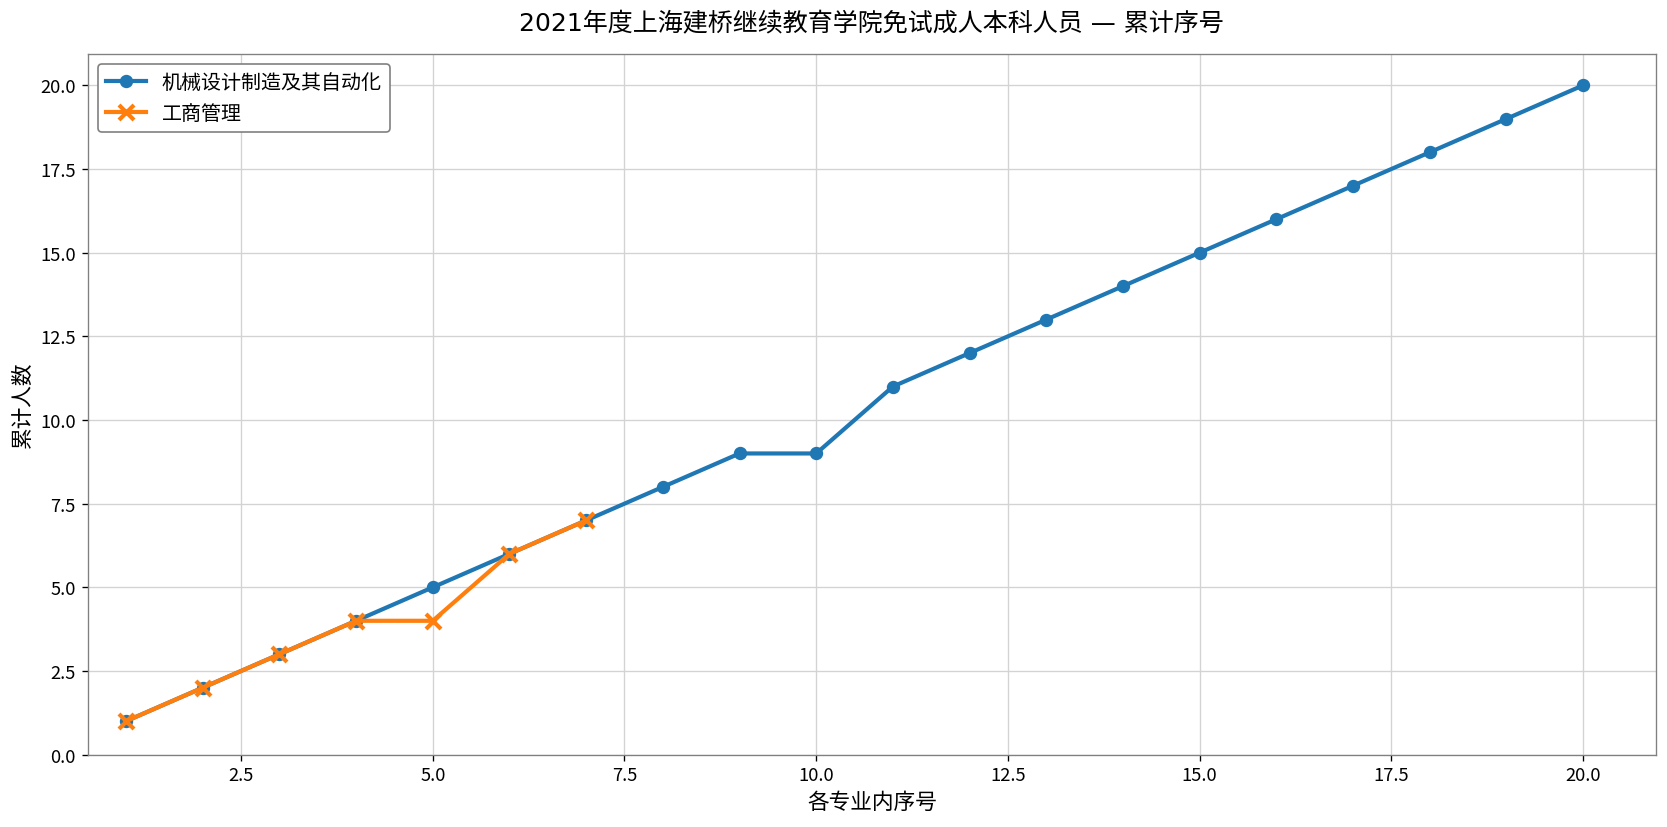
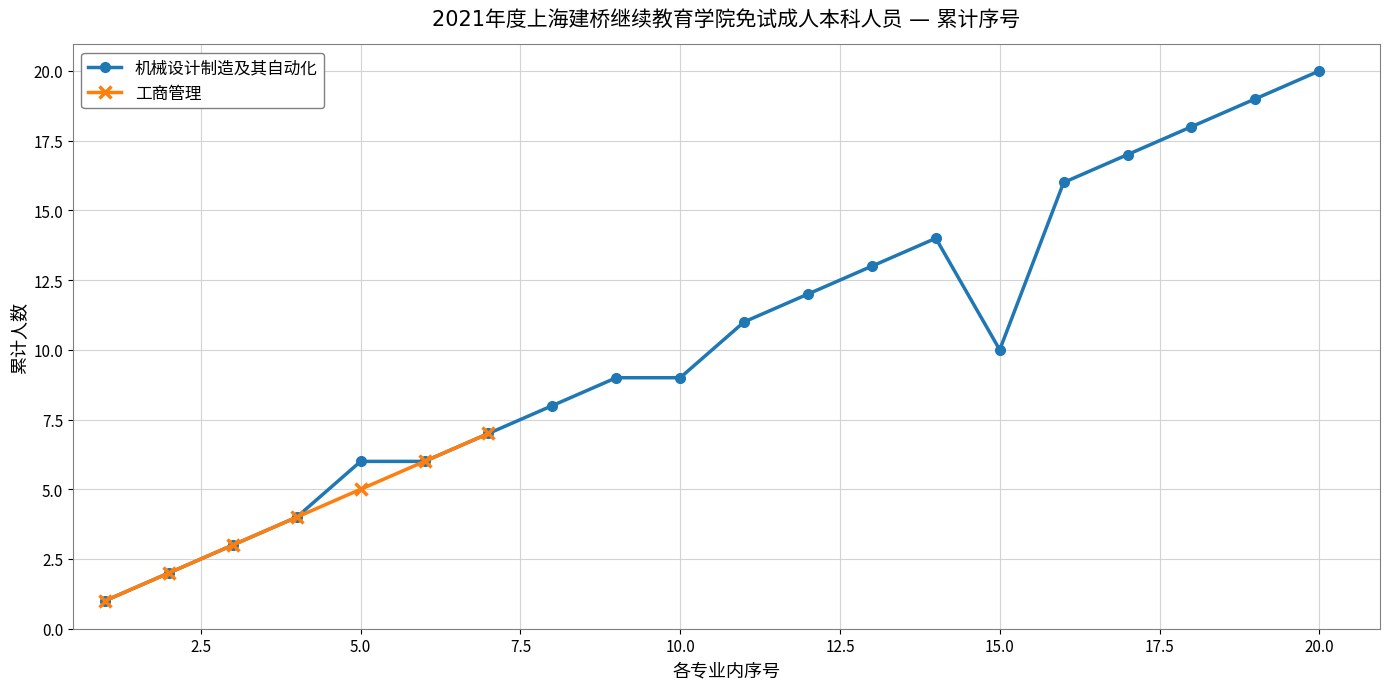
机械设计制造及其自动化, 5.0: 5 -> 6
工商管理, 5.0: 4 -> 5
机械设计制造及其自动化, 15.0: 15 -> 10
